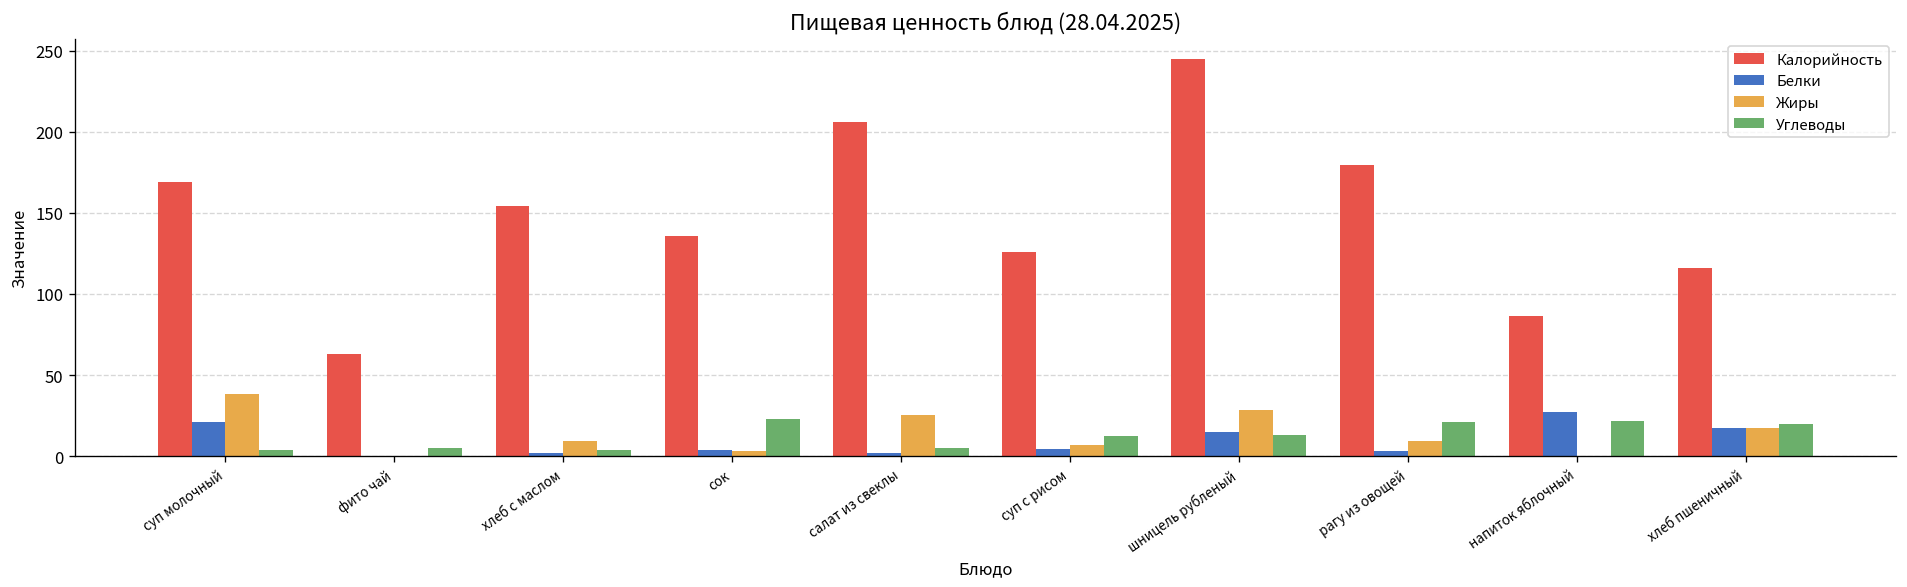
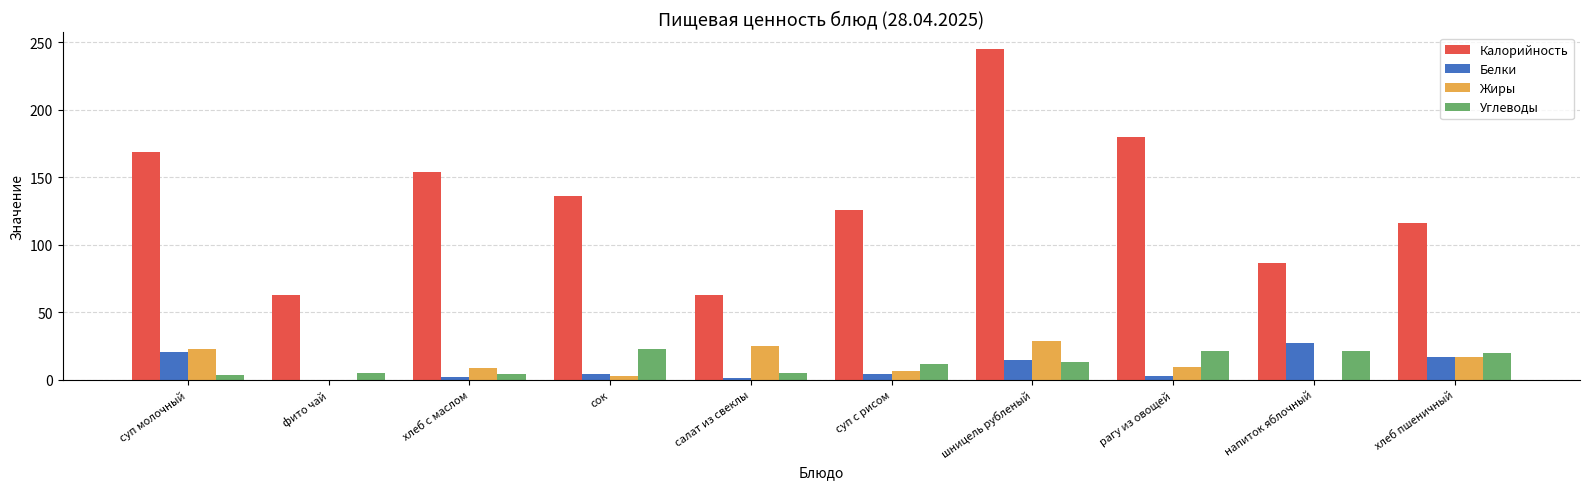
Жиры, суп молочный: 38 -> 23
Калорийность, салат из свеклы: 206 -> 63
